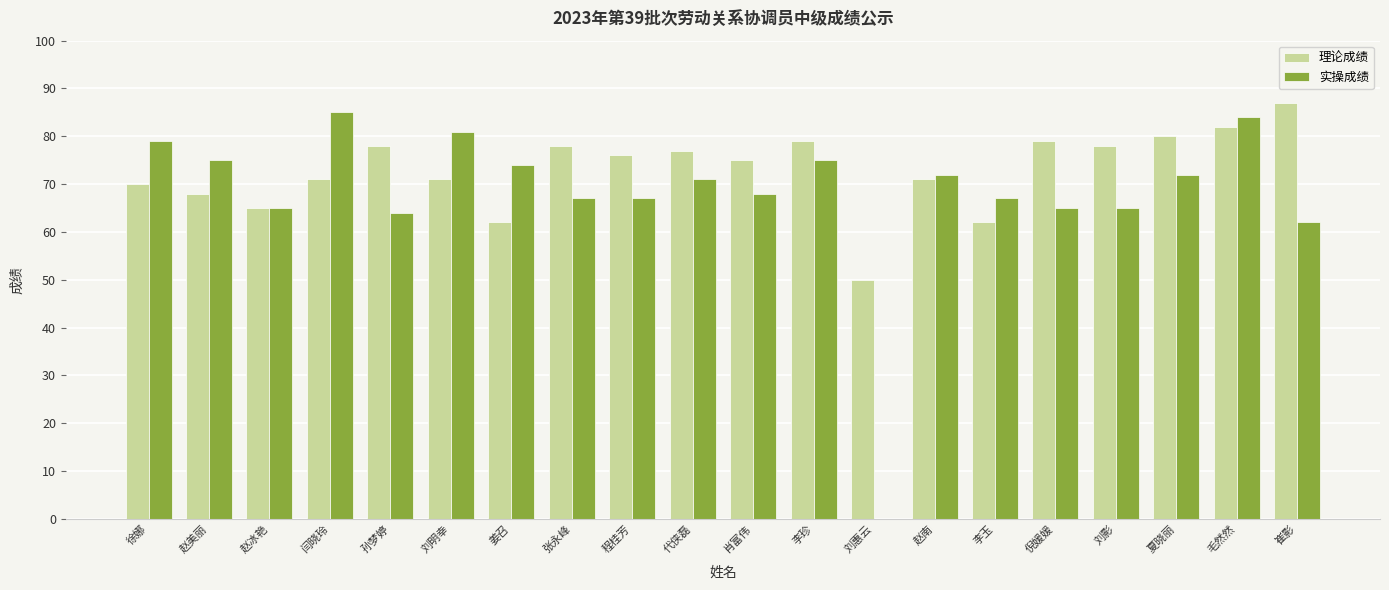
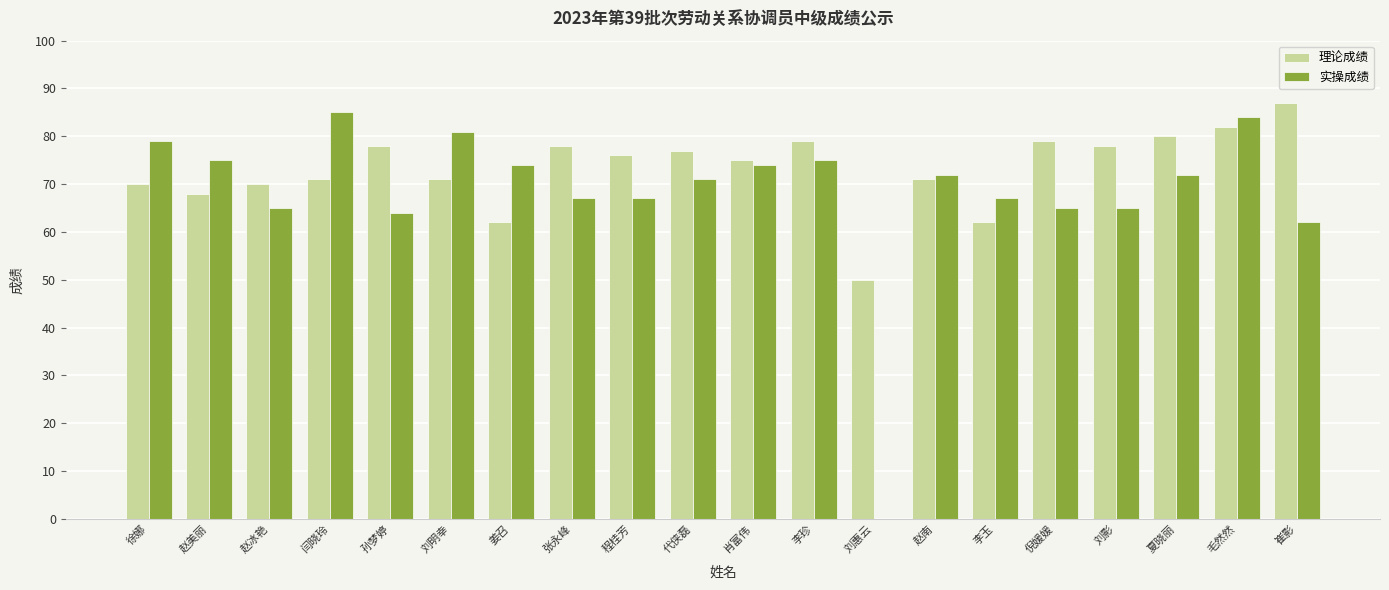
理论成绩, 赵冰艳: 65 -> 70
实操成绩, 肖富伟: 68 -> 74
